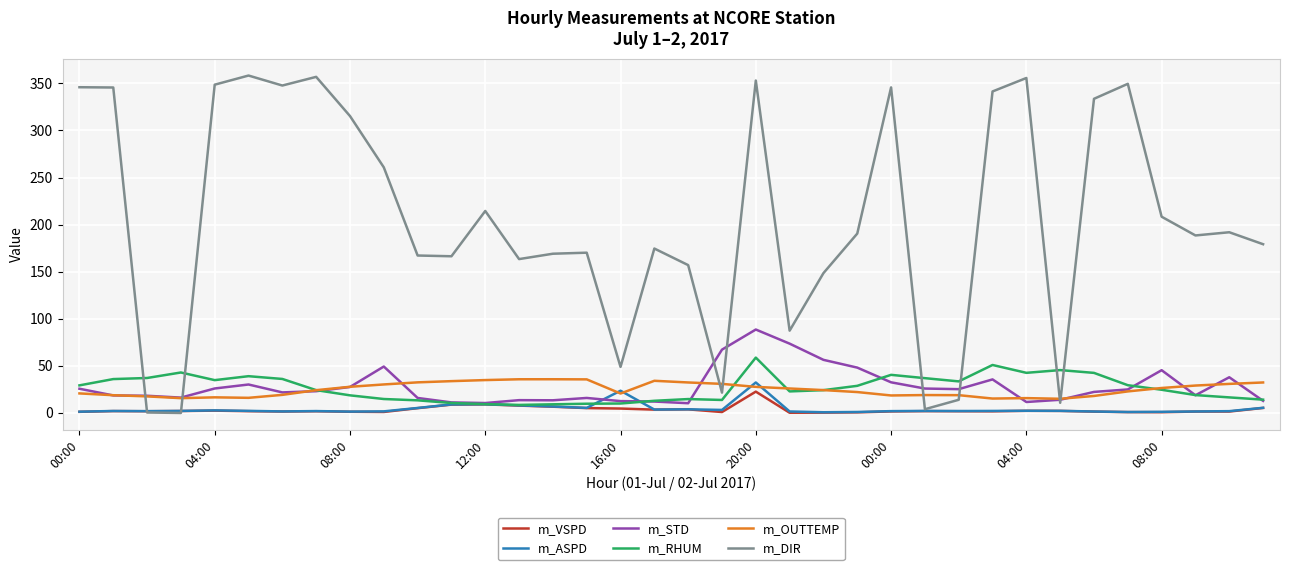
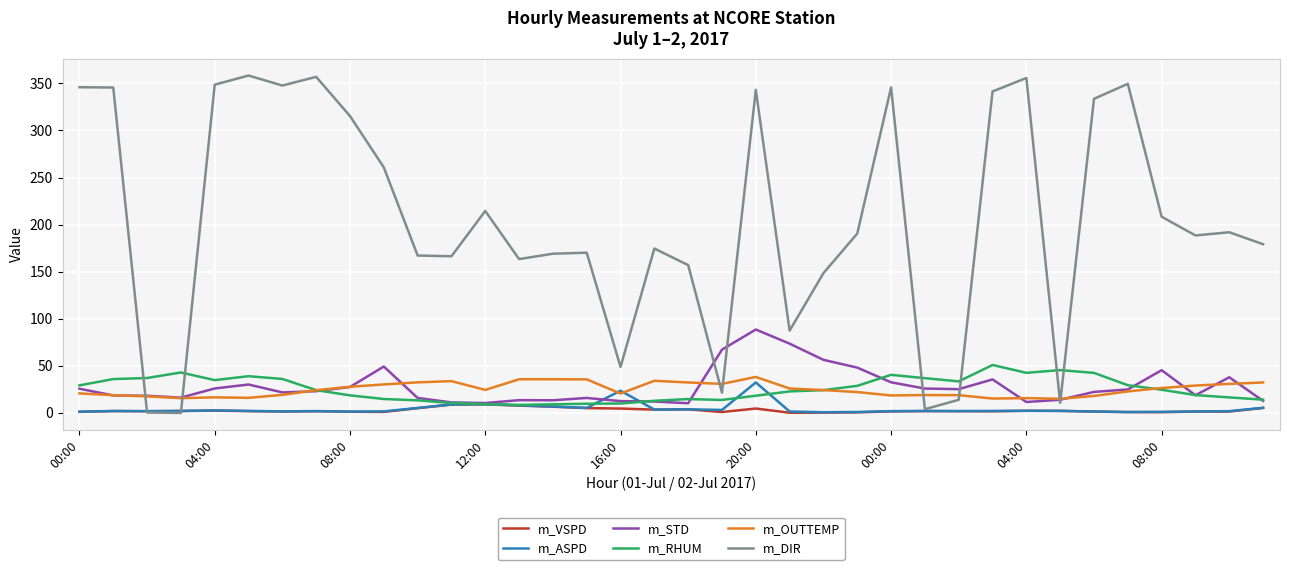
m_OUTTEMP, 12:00: 30 -> 20
m_VSPD, 20:00: 20 -> 0
m_RHUM, 20:00: 60 -> 20
m_OUTTEMP, 20:00: 30 -> 40
m_DIR, 20:00: 350 -> 340
